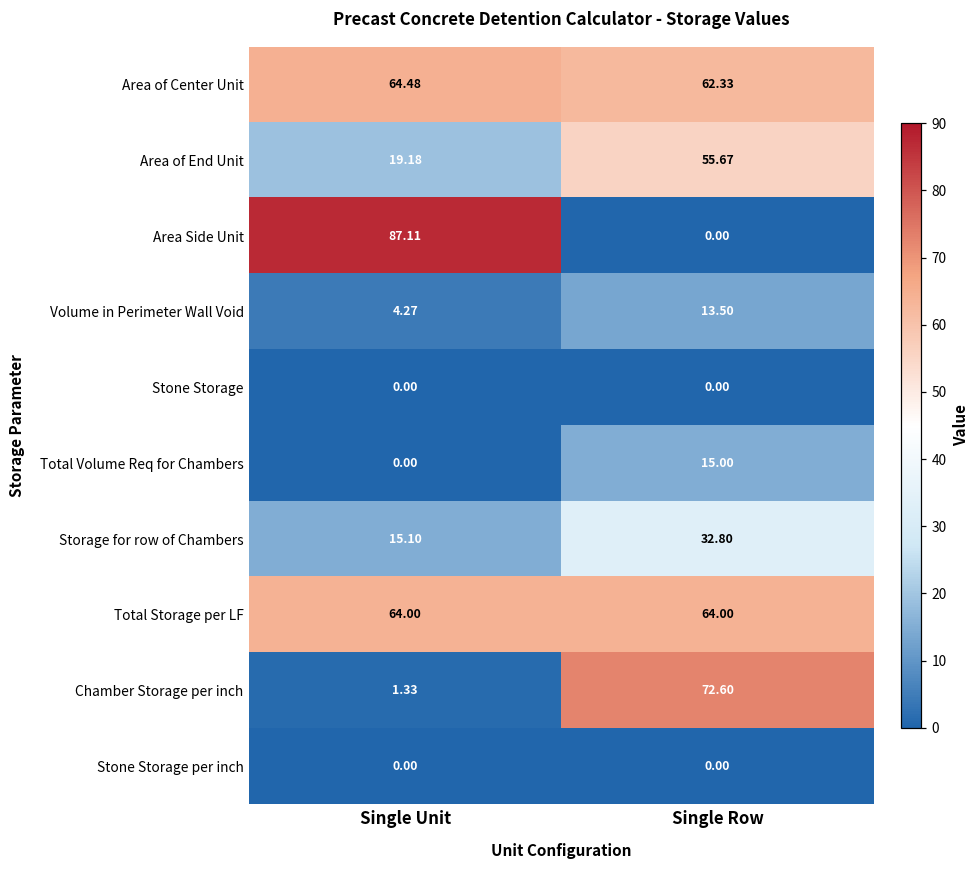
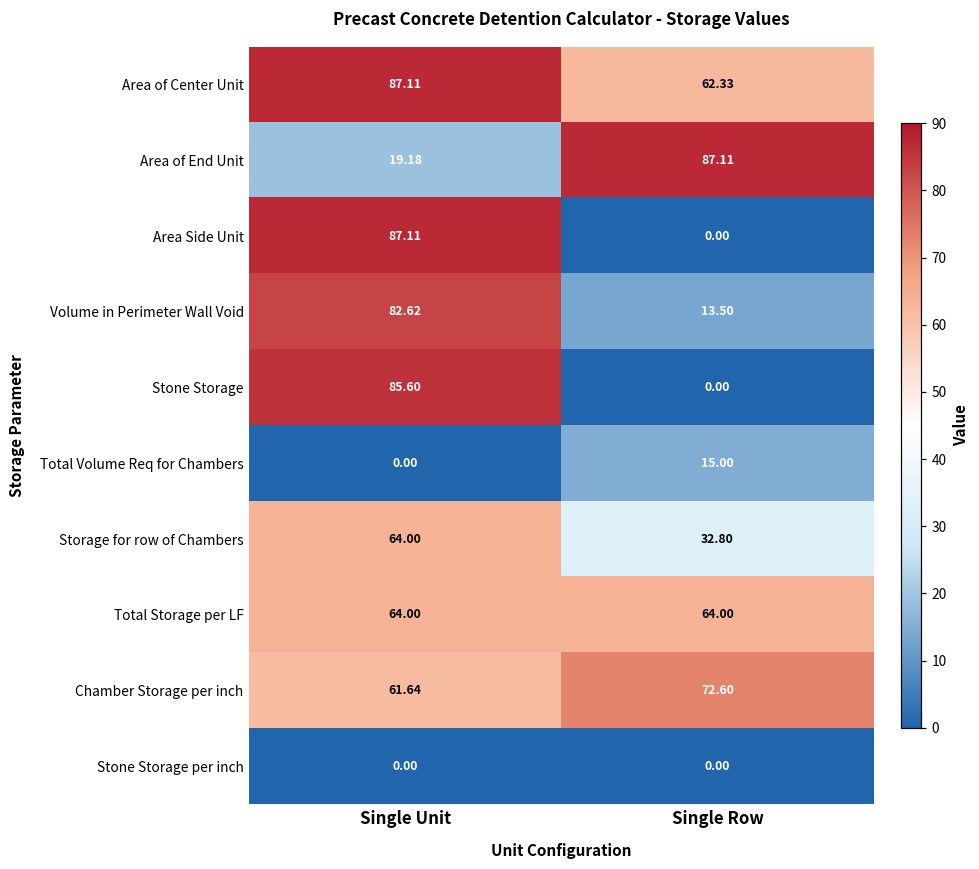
Area of Center Unit, Single Unit: 64.48 -> 87.11
Area of End Unit, Single Row: 55.67 -> 87.11
Volume in Perimeter Wall Void, Single Unit: 4.27 -> 82.62
Stone Storage, Single Unit: 0.00 -> 85.60
Storage for row of Chambers, Single Unit: 15.10 -> 64.00
Chamber Storage per inch, Single Unit: 1.33 -> 61.64
